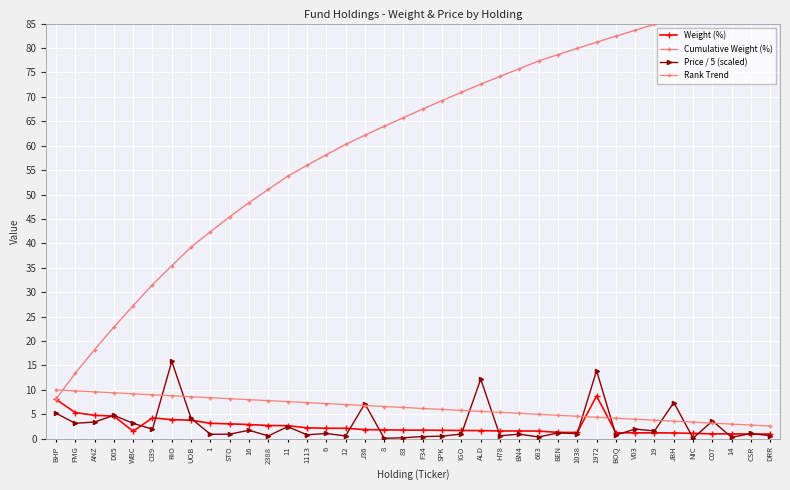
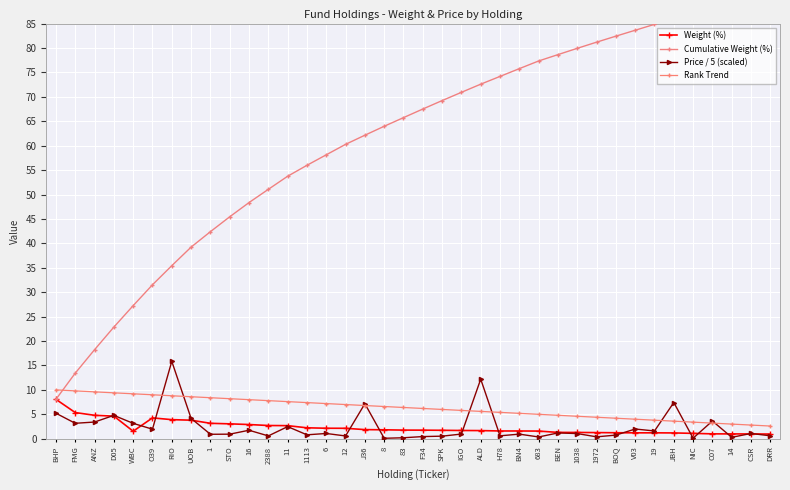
Weight (%), 1972: 9 -> 1
Price / 5 (scaled), 1972: 14 -> 0
